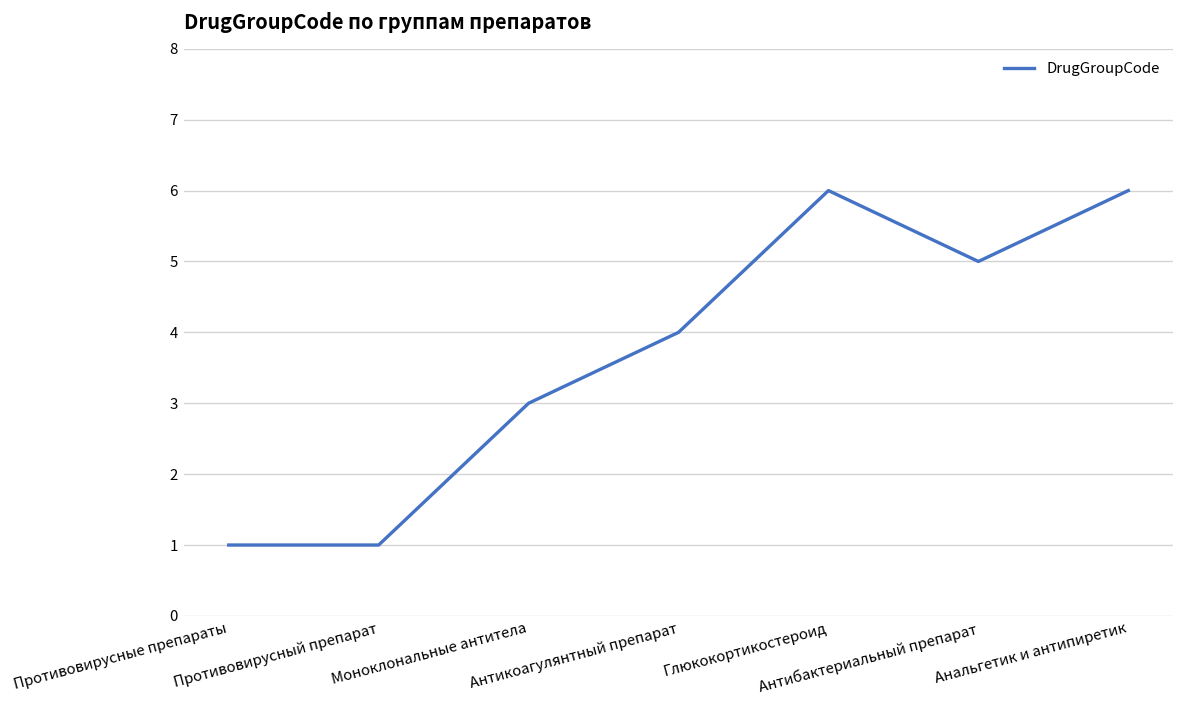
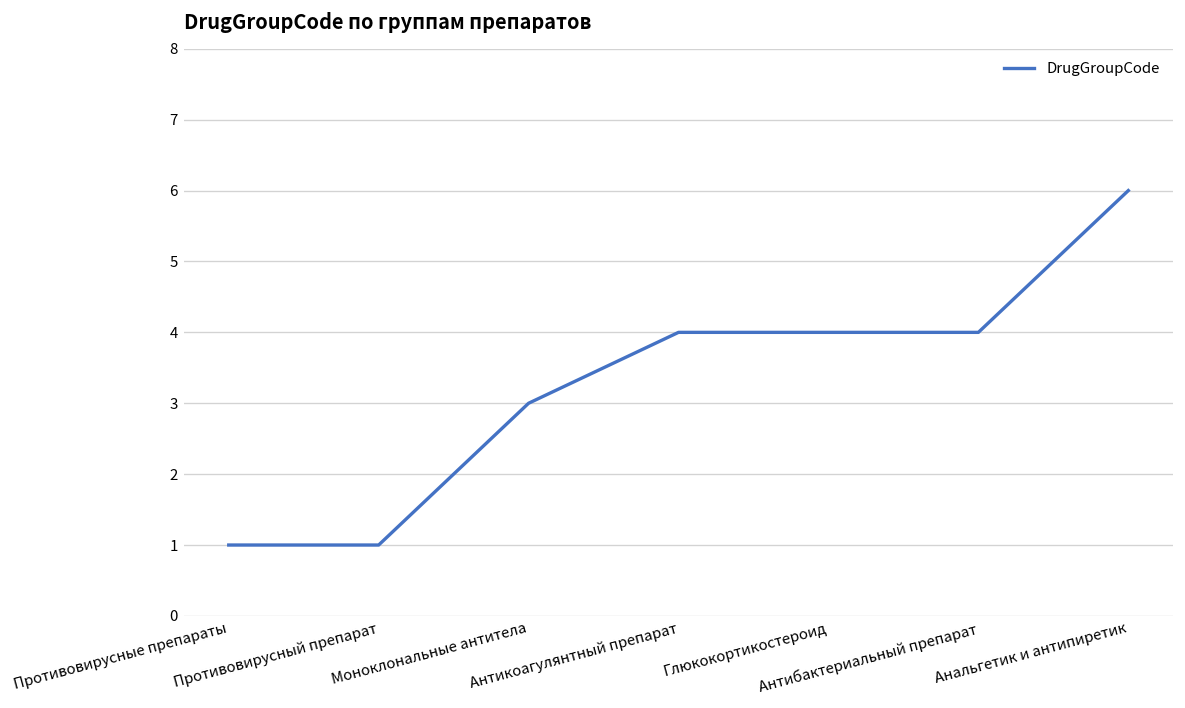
Глюкокортикостероид: 6 -> 4
Антибактериальный препарат: 5 -> 4
